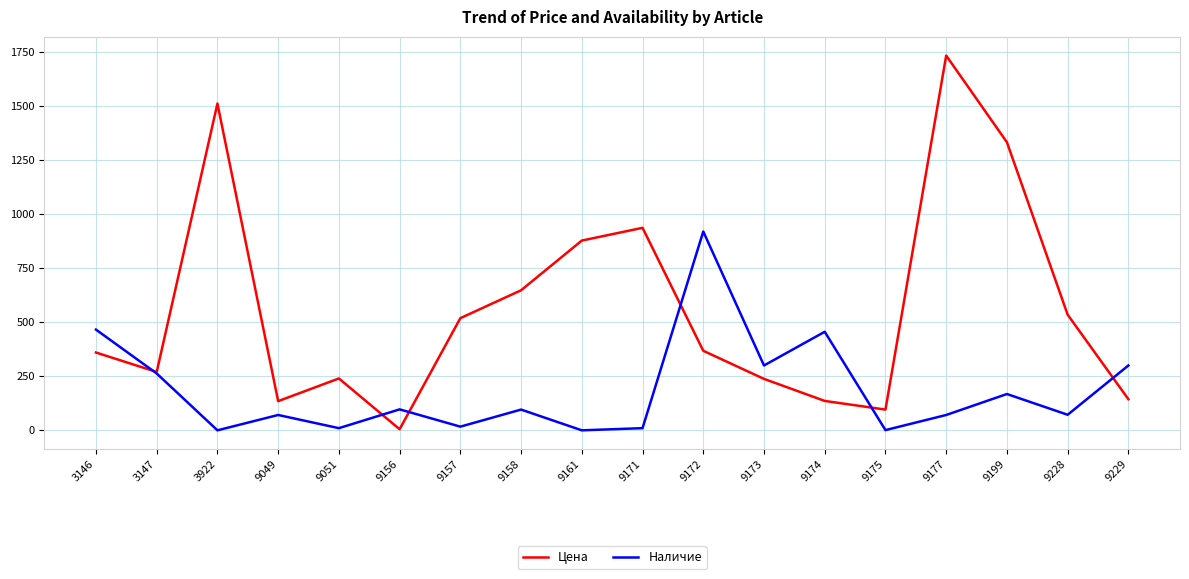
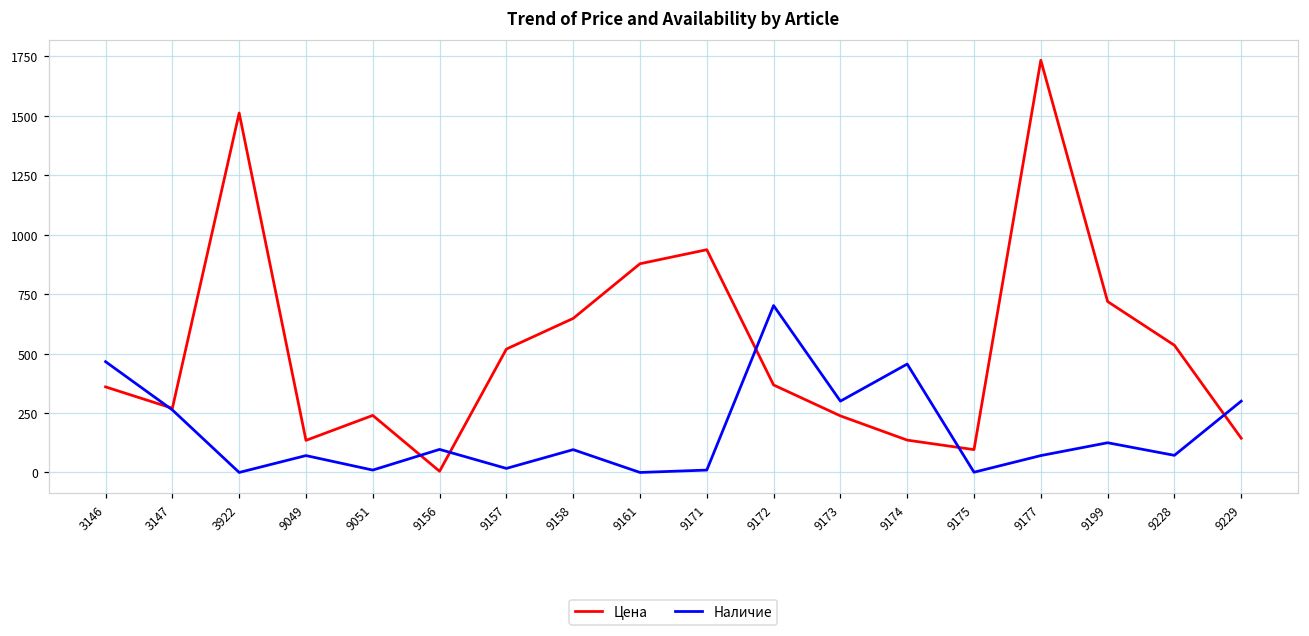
Наличие, 9172: 920 -> 700
Цена, 9199: 1330 -> 720
Наличие, 9199: 170 -> 130
